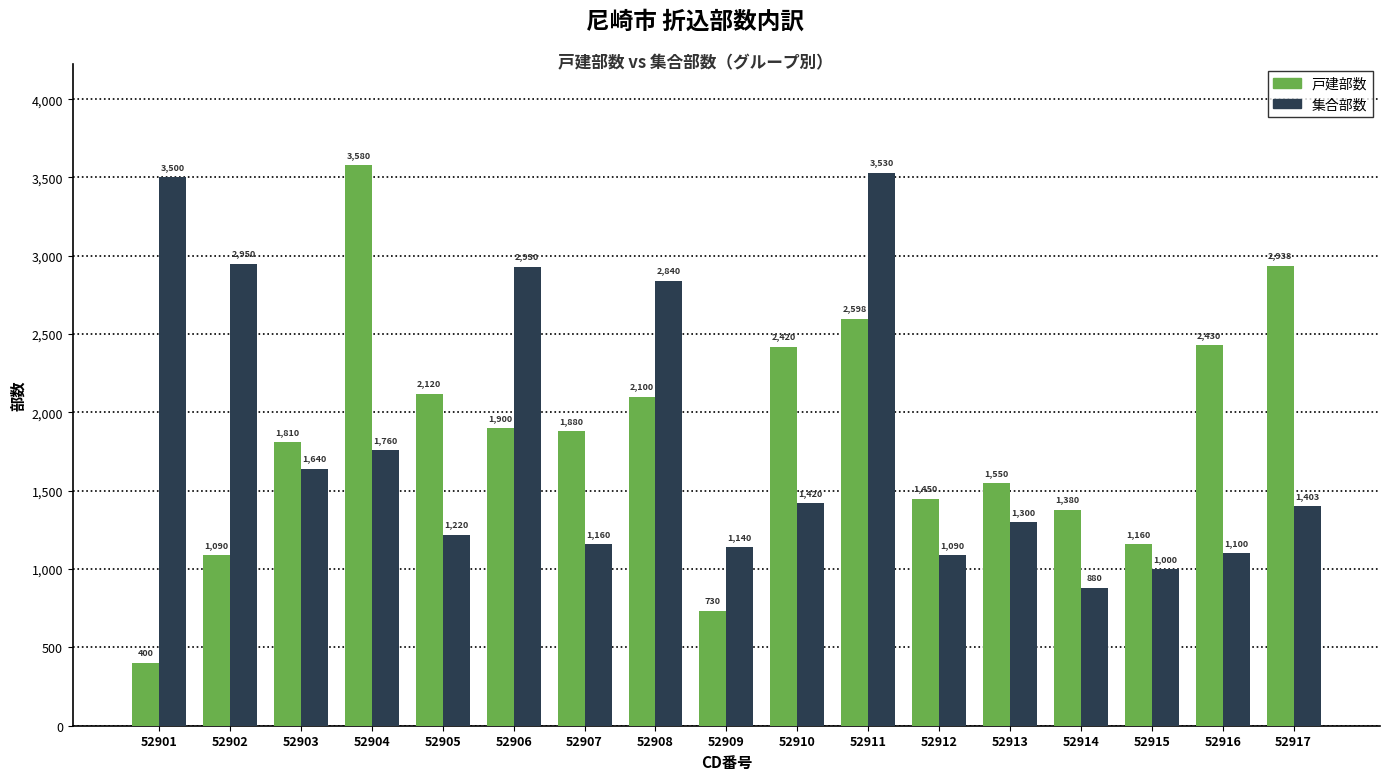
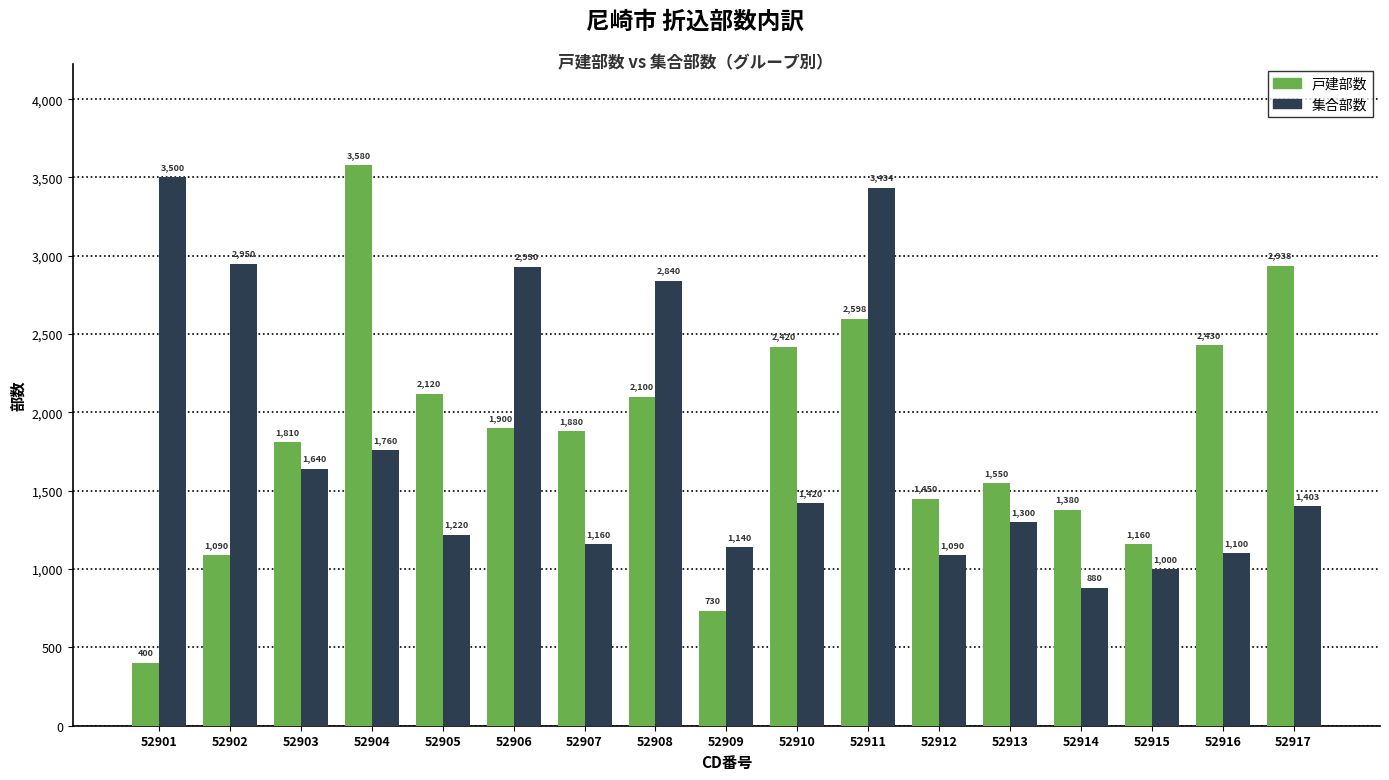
集合部数, 52911: 3,530 -> 3,434
